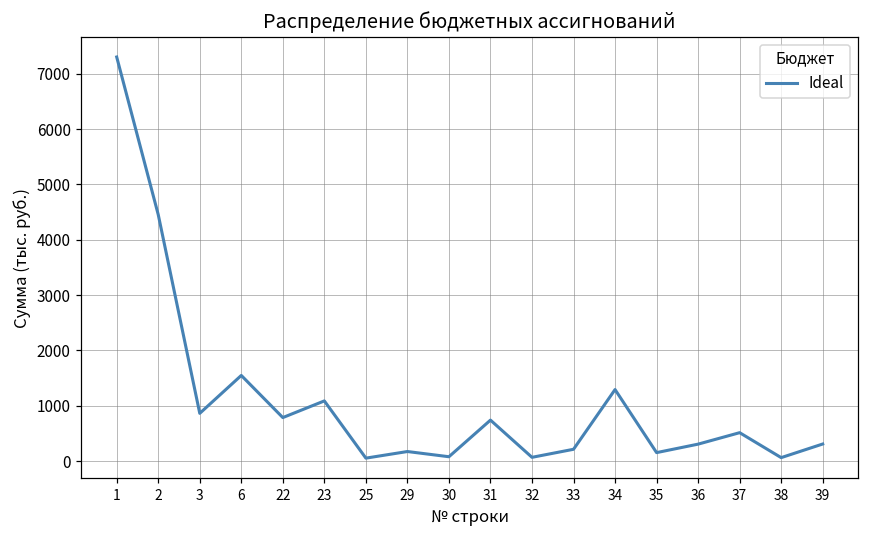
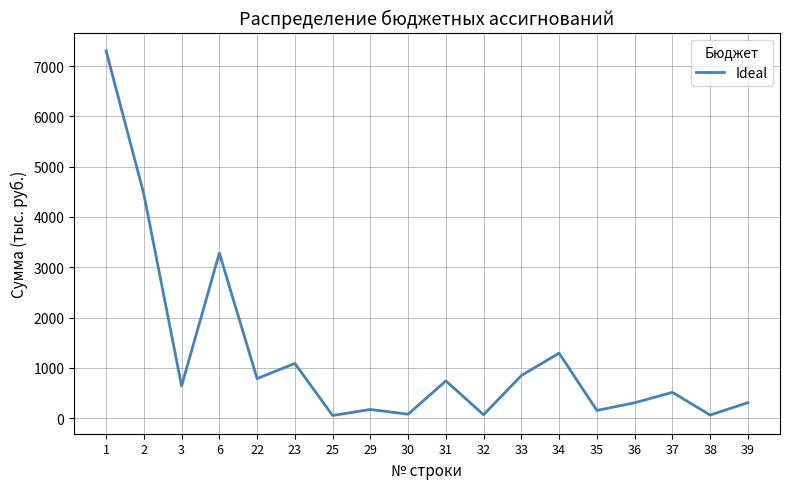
3: 900 -> 600
6: 1500 -> 3300
33: 200 -> 800
